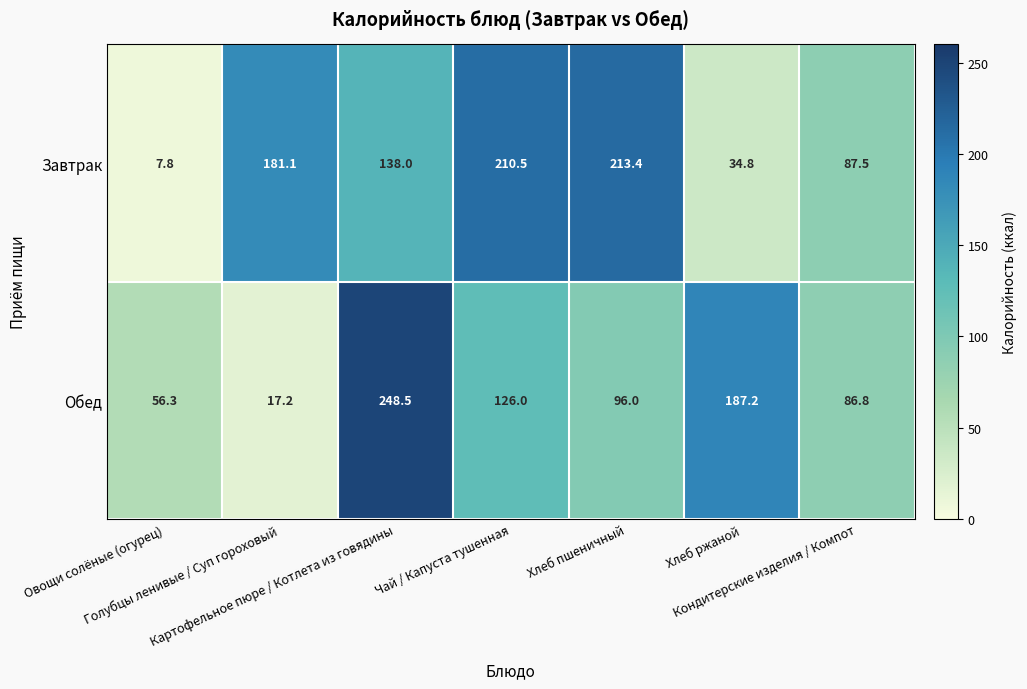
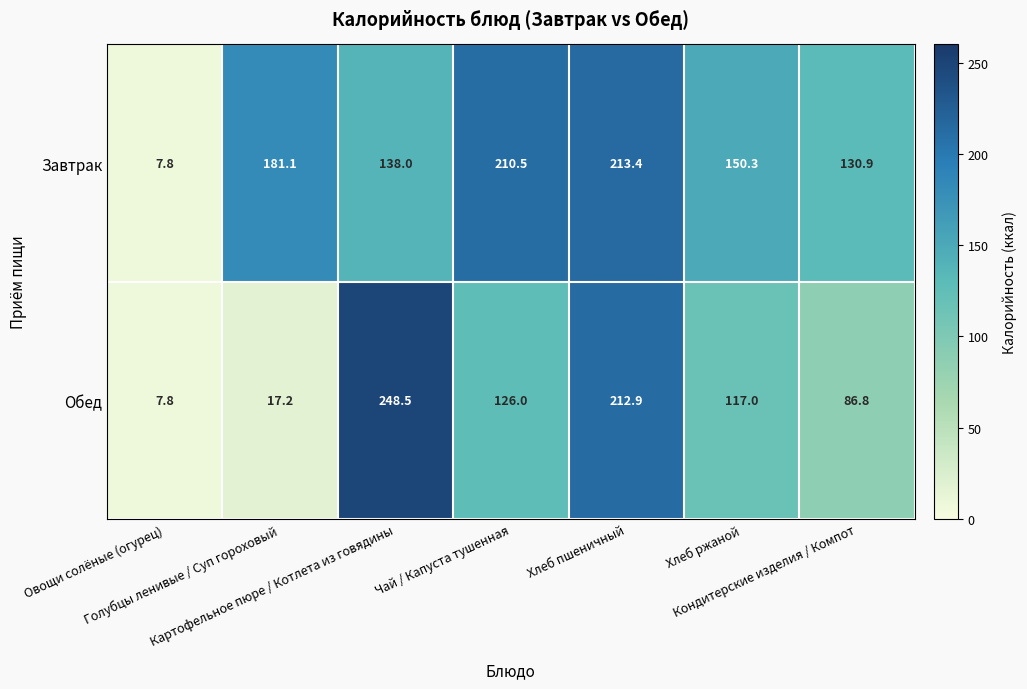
Завтрак, Хлеб ржаной: 34.8 -> 150.3
Завтрак, Кондитерские изделия / Компот: 87.5 -> 130.9
Обед, Овощи солёные (огурец): 56.3 -> 7.8
Обед, Хлеб пшеничный: 96.0 -> 212.9
Обед, Хлеб ржаной: 187.2 -> 117.0
